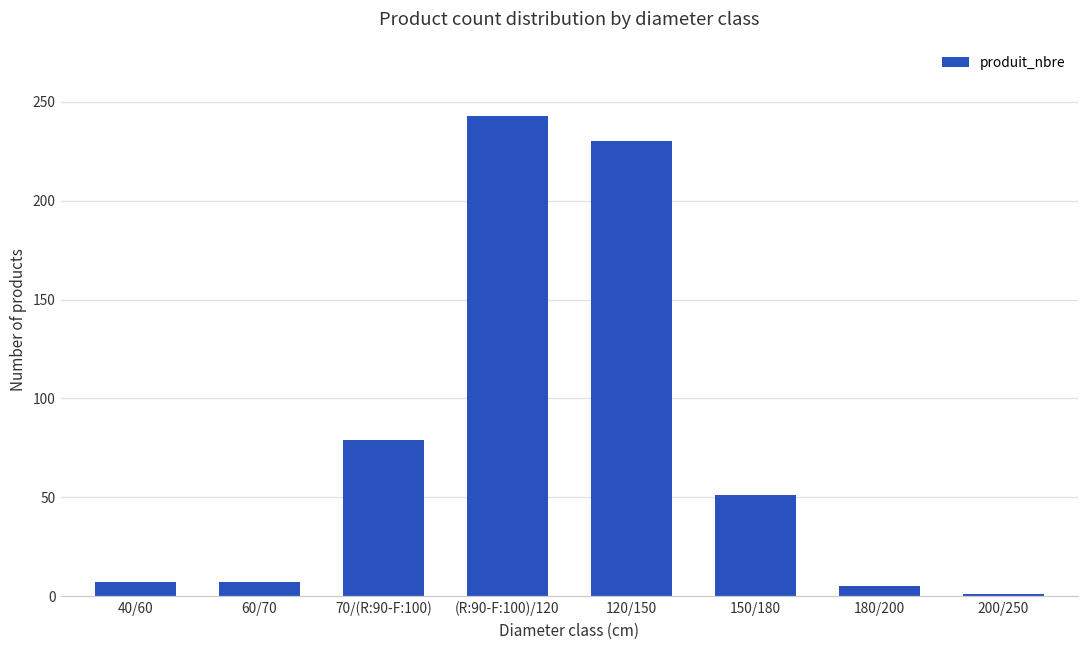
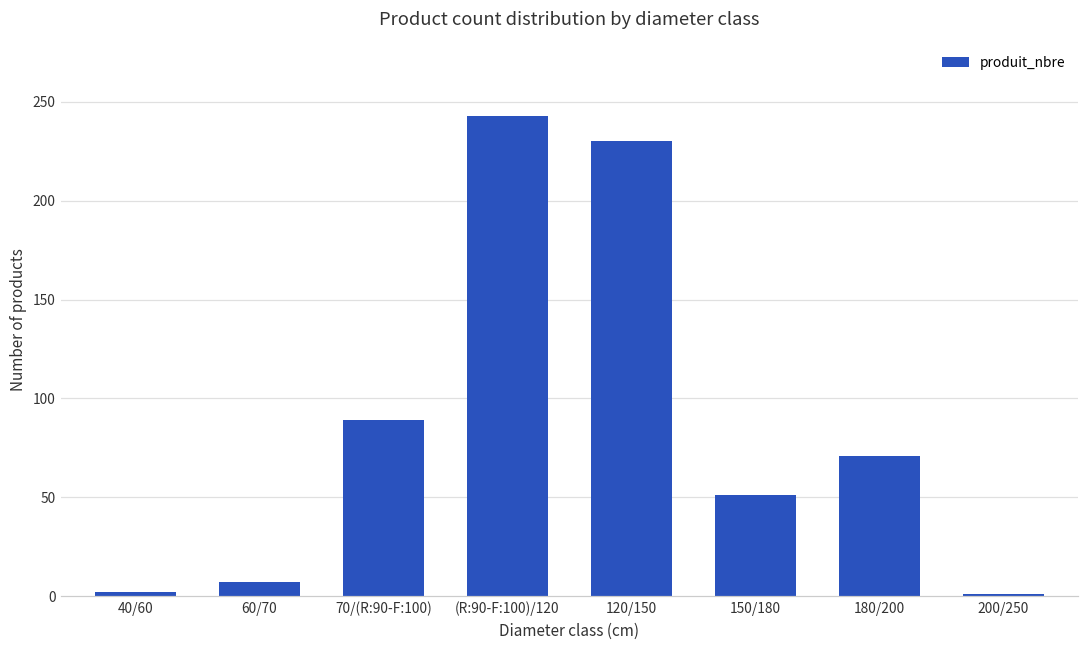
40/60: 7 -> 2
70/(R:90-F:100): 79 -> 89
180/200: 5 -> 71
